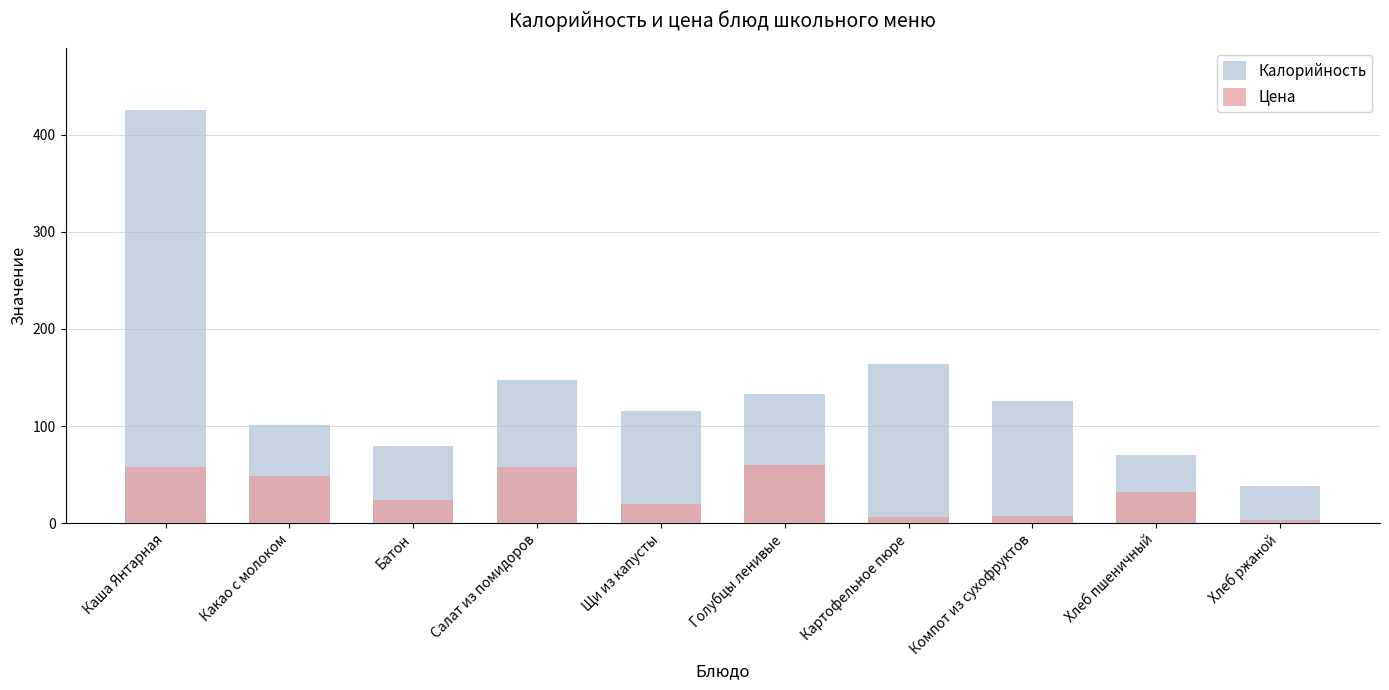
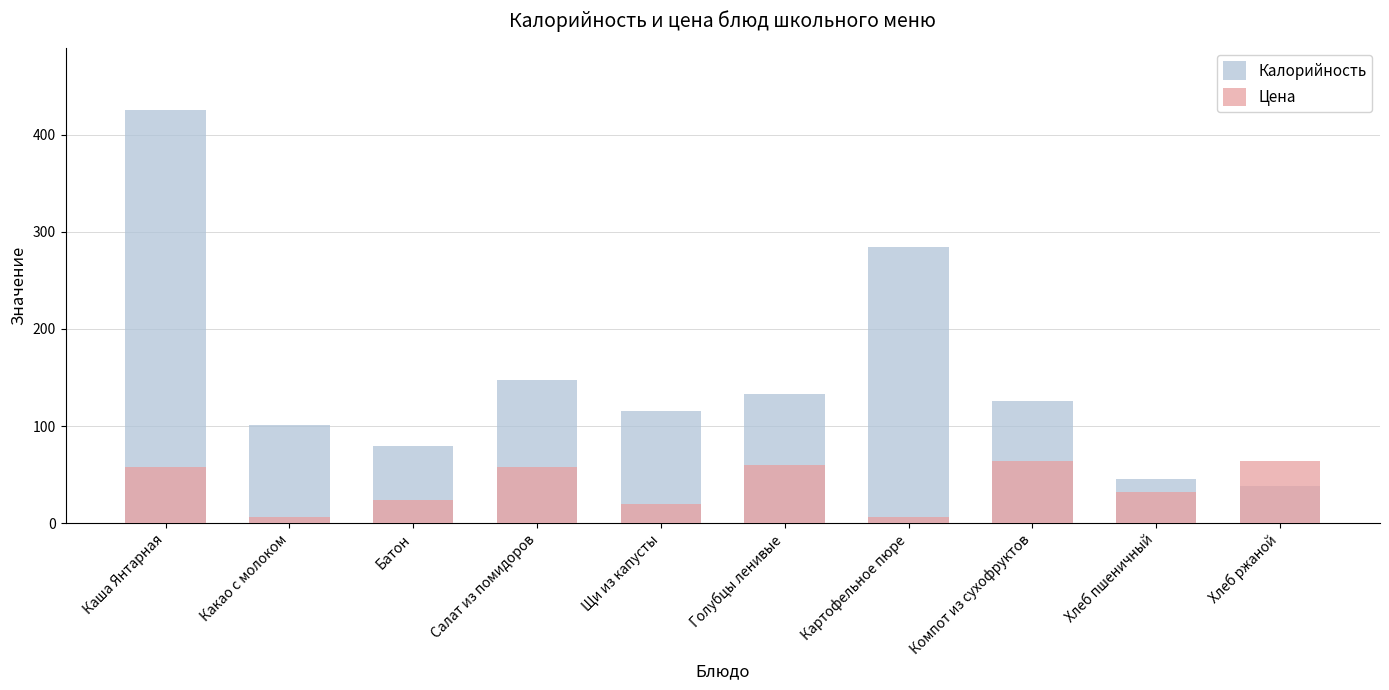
Цена, Какао с молоком: 50 -> 10
Калорийность, Картофельное пюре: 160 -> 280
Цена, Компот из сухофруктов: 10 -> 60
Калорийность, Хлеб пшеничный: 70 -> 50
Цена, Хлеб ржаной: 0 -> 60
